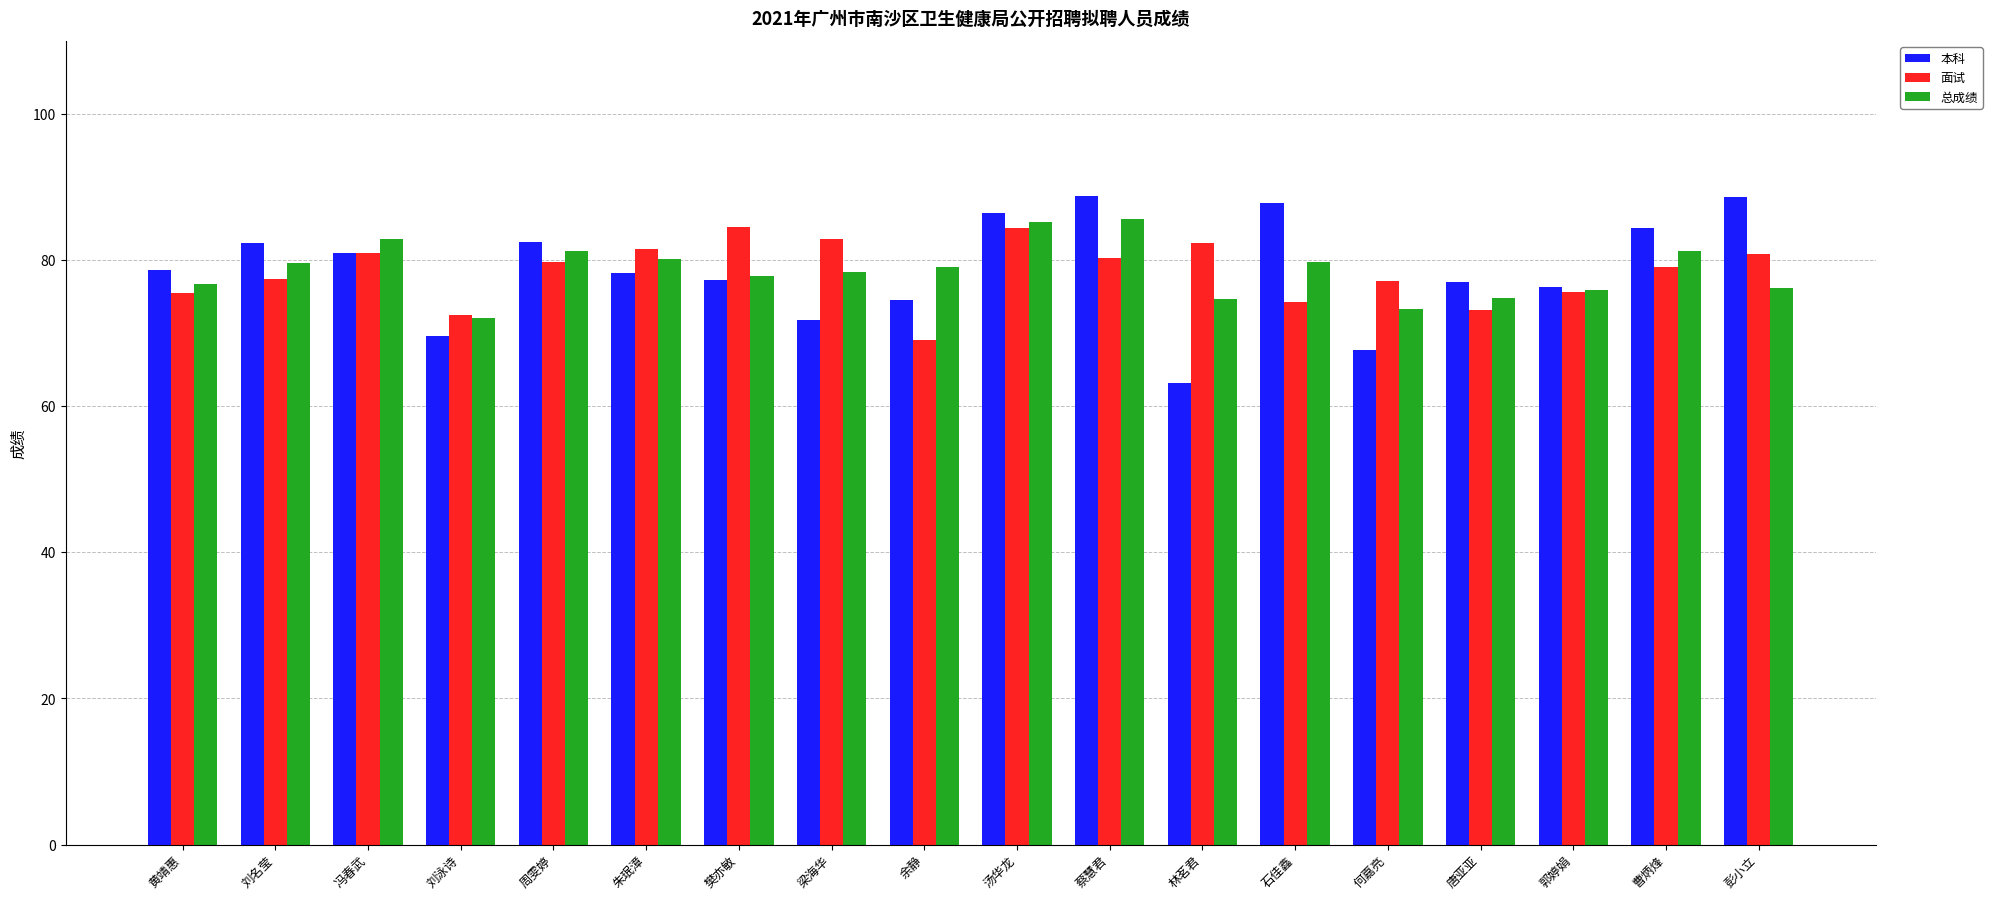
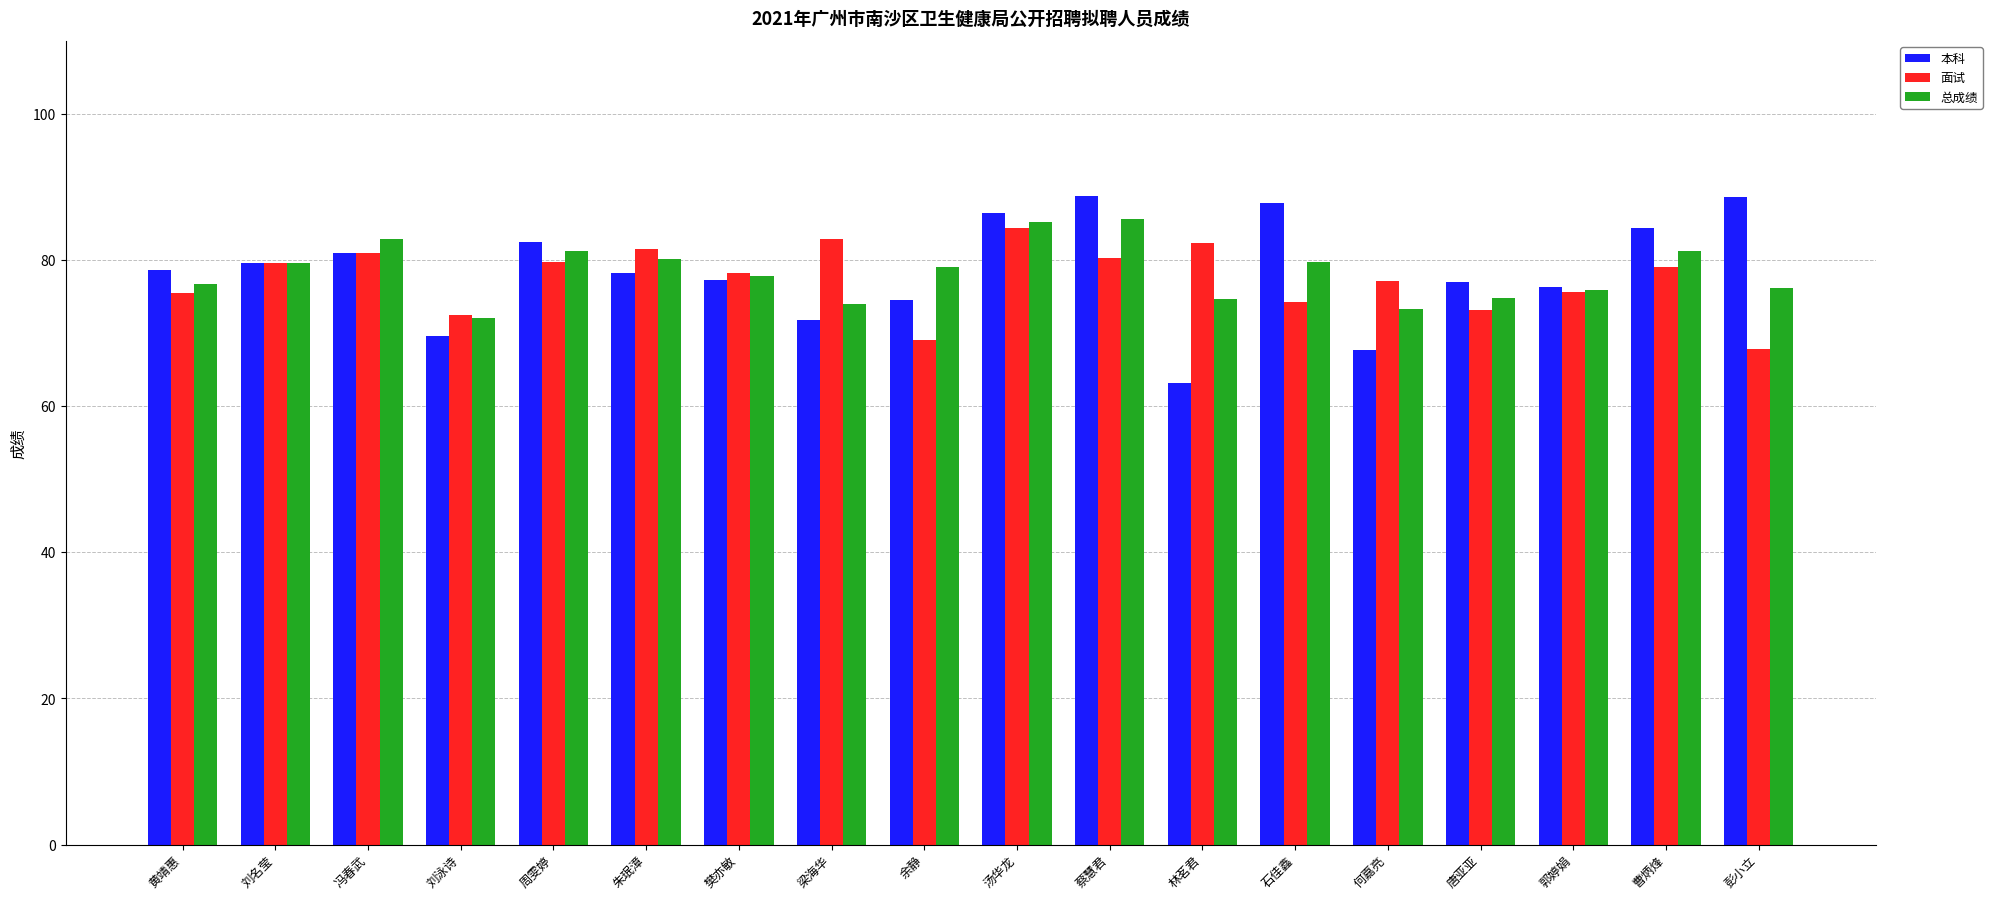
本科, 刘名莹: 82 -> 80
面试, 刘名莹: 77 -> 80
面试, 樊亦敏: 85 -> 78
总成绩, 梁海华: 78 -> 74
面试, 彭小立: 81 -> 68
